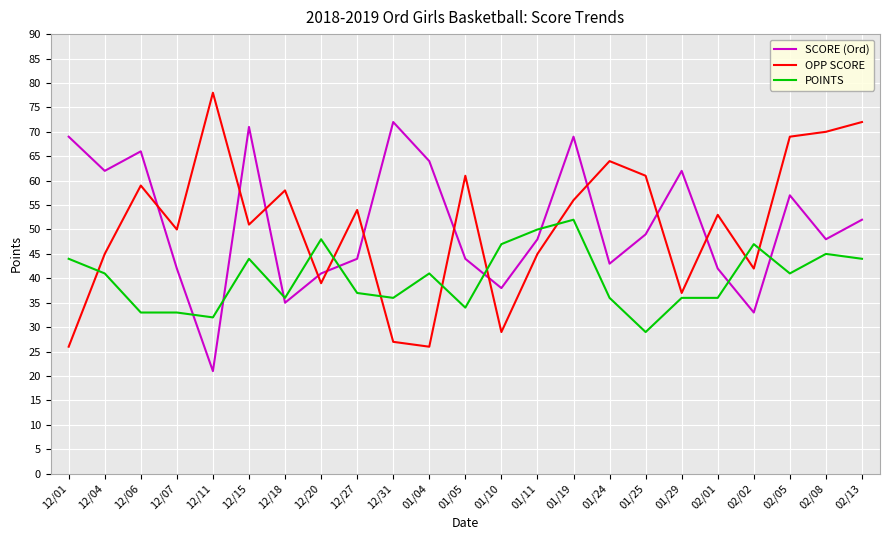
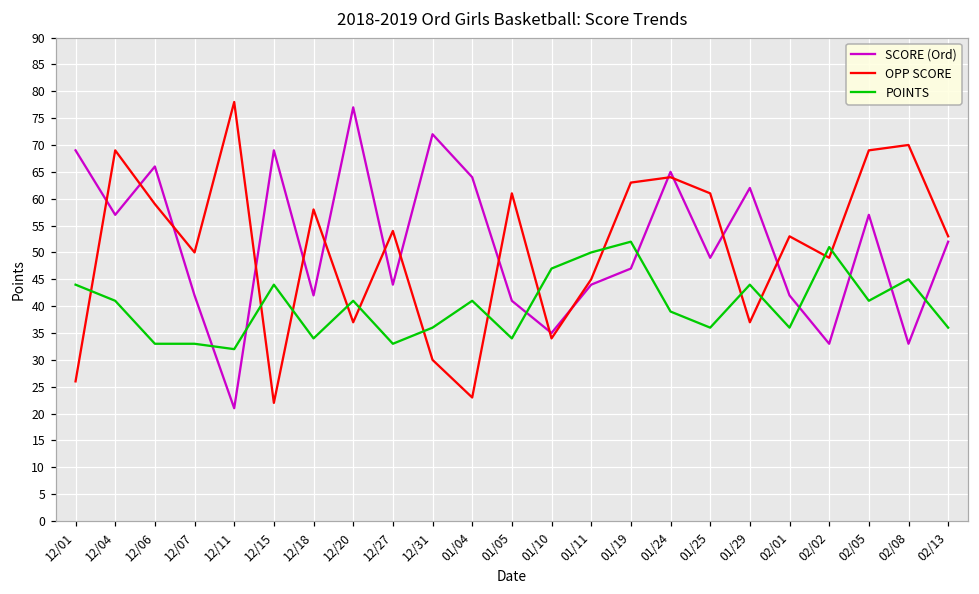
SCORE (Ord), 12/04: 62 -> 57
OPP SCORE, 12/04: 45 -> 69
SCORE (Ord), 12/15: 71 -> 69
OPP SCORE, 12/15: 51 -> 22
SCORE (Ord), 12/18: 35 -> 42
POINTS, 12/18: 36 -> 34
SCORE (Ord), 12/20: 41 -> 77
OPP SCORE, 12/20: 39 -> 37
POINTS, 12/20: 48 -> 41
POINTS, 12/27: 37 -> 33
OPP SCORE, 12/31: 27 -> 30
OPP SCORE, 01/04: 26 -> 23
SCORE (Ord), 01/05: 44 -> 41
SCORE (Ord), 01/10: 38 -> 35
OPP SCORE, 01/10: 29 -> 34
SCORE (Ord), 01/11: 48 -> 44
SCORE (Ord), 01/19: 69 -> 47
OPP SCORE, 01/19: 56 -> 63
SCORE (Ord), 01/24: 43 -> 65
POINTS, 01/24: 36 -> 39
POINTS, 01/25: 29 -> 36
POINTS, 01/29: 36 -> 44
OPP SCORE, 02/02: 42 -> 49
POINTS, 02/02: 47 -> 51
SCORE (Ord), 02/08: 48 -> 33
OPP SCORE, 02/13: 72 -> 53
POINTS, 02/13: 44 -> 36
